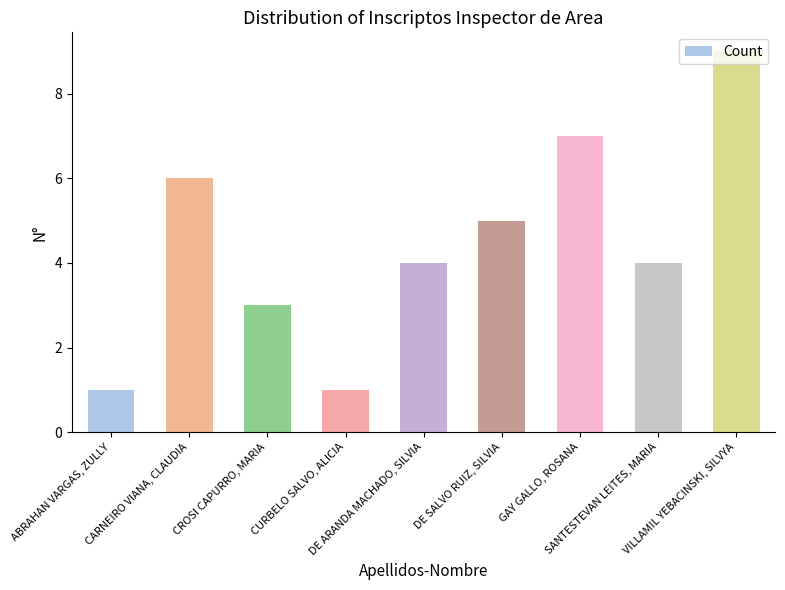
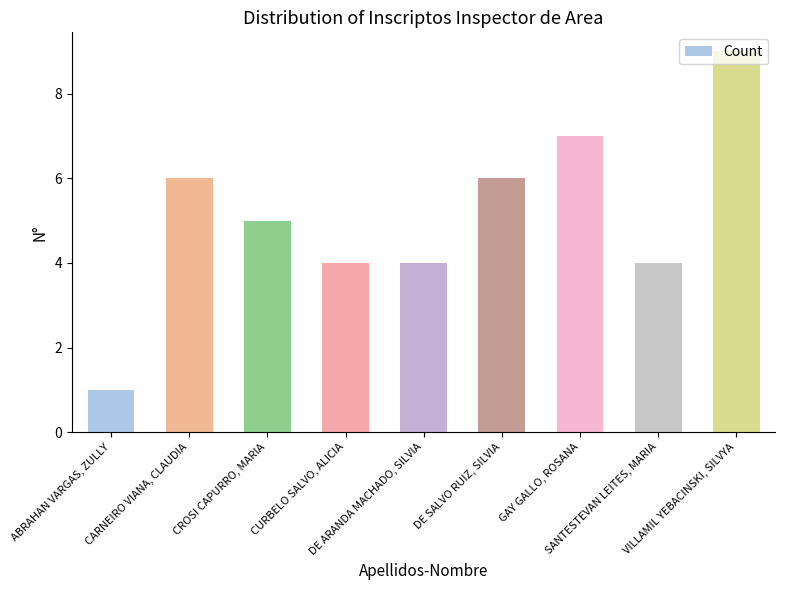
CROSI CAPURRO, MARIA: 3 -> 5
CURBELO SALVO, ALICIA: 1 -> 4
DE SALVO RUIZ, SILVIA: 5 -> 6
